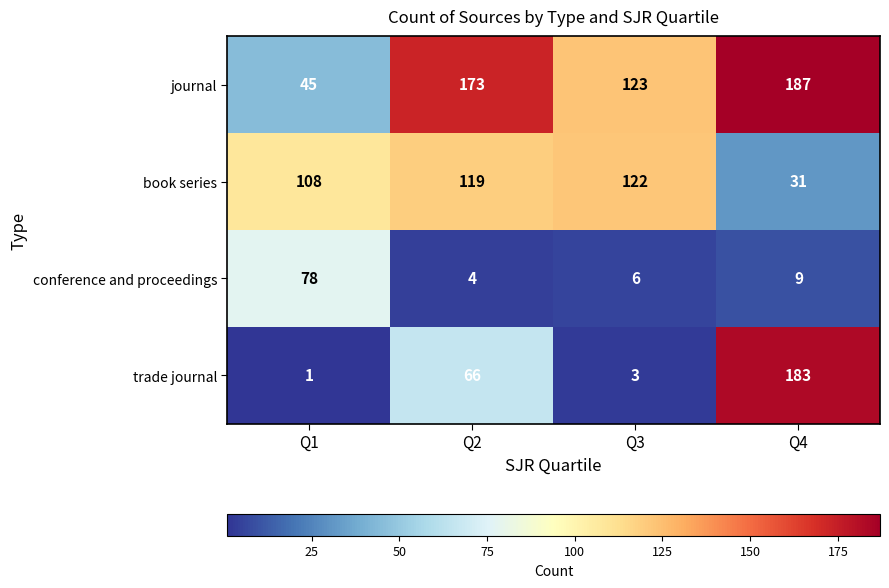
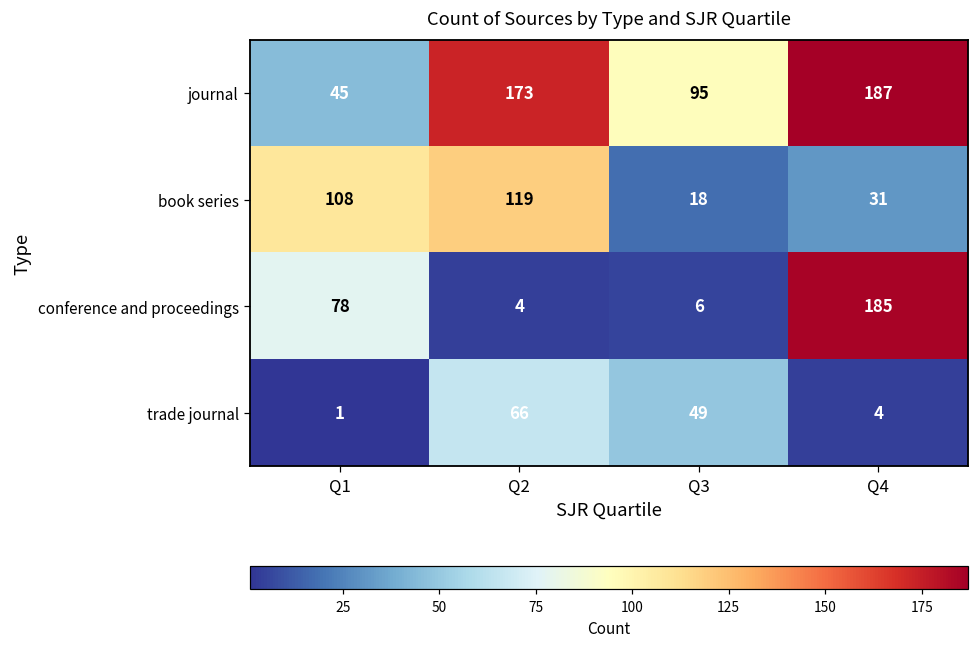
journal, Q3: 123 -> 95
book series, Q3: 122 -> 18
conference and proceedings, Q4: 9 -> 185
trade journal, Q3: 3 -> 49
trade journal, Q4: 183 -> 4
